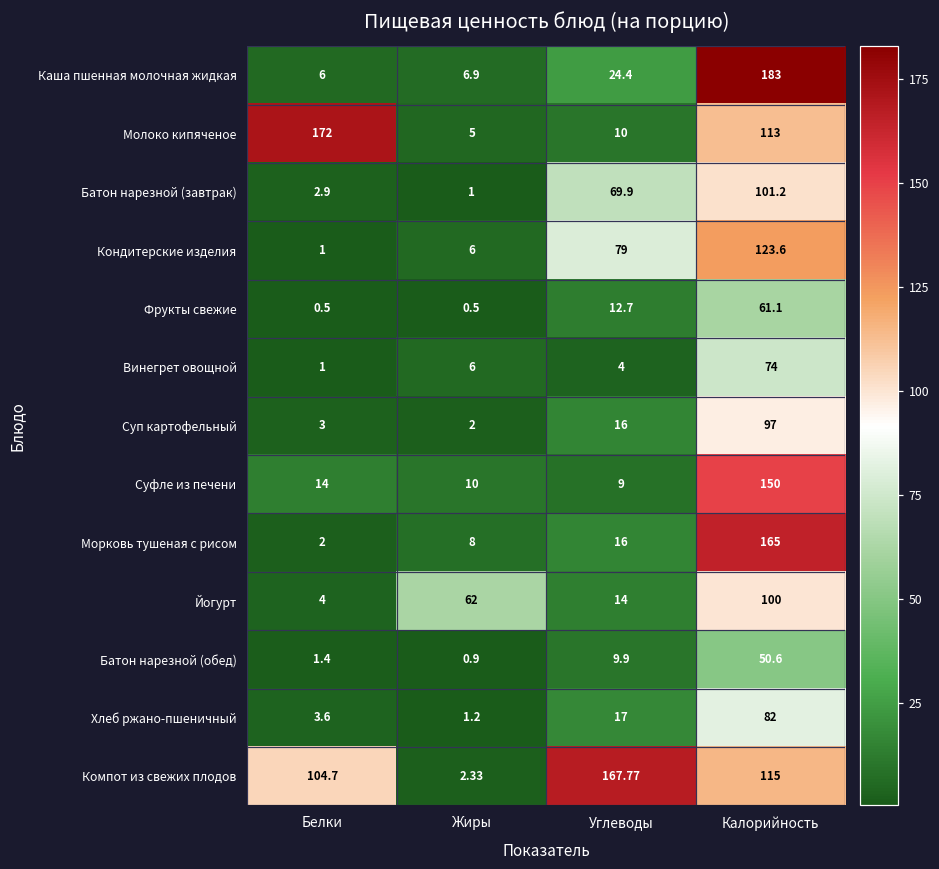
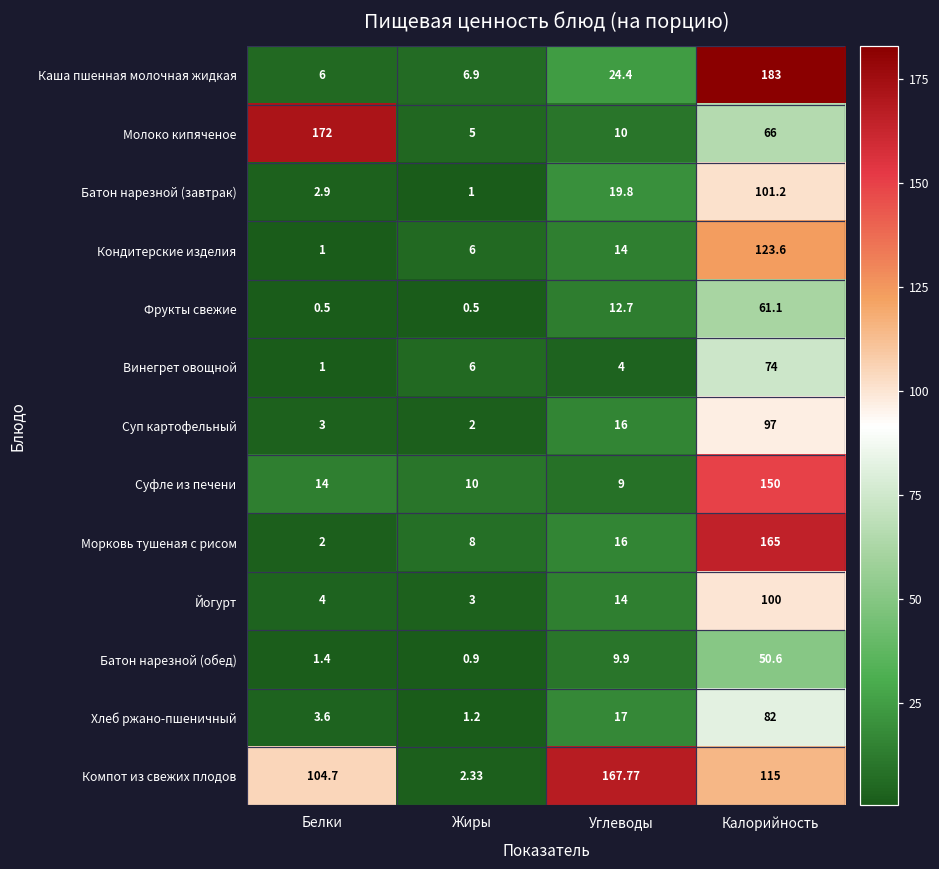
Молоко кипяченое, Калорийность: 113 -> 66
Батон нарезной (завтрак), Углеводы: 69.9 -> 19.8
Кондитерские изделия, Углеводы: 79 -> 14
Йогурт, Жиры: 62 -> 3
